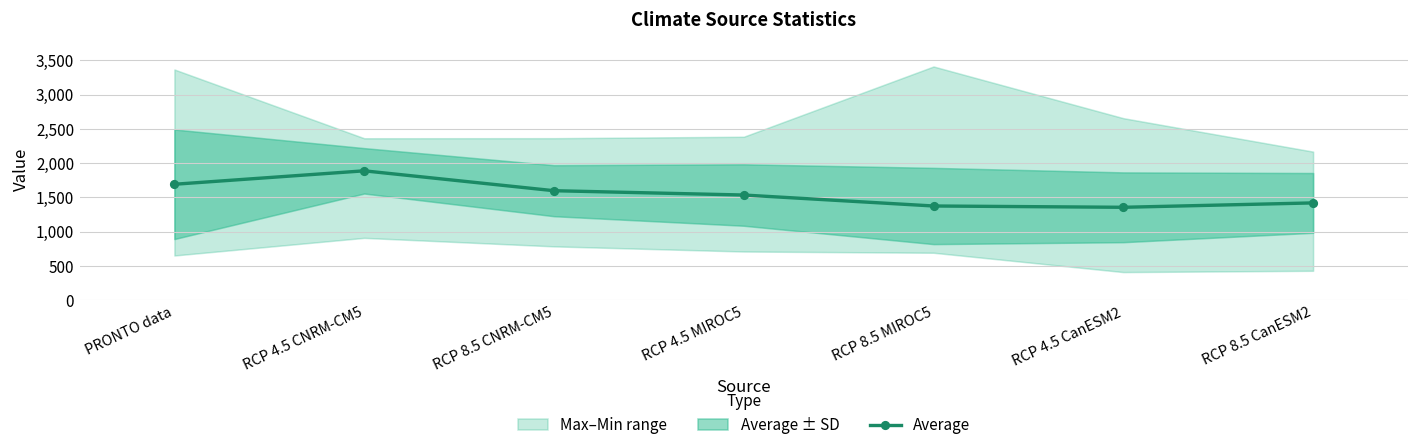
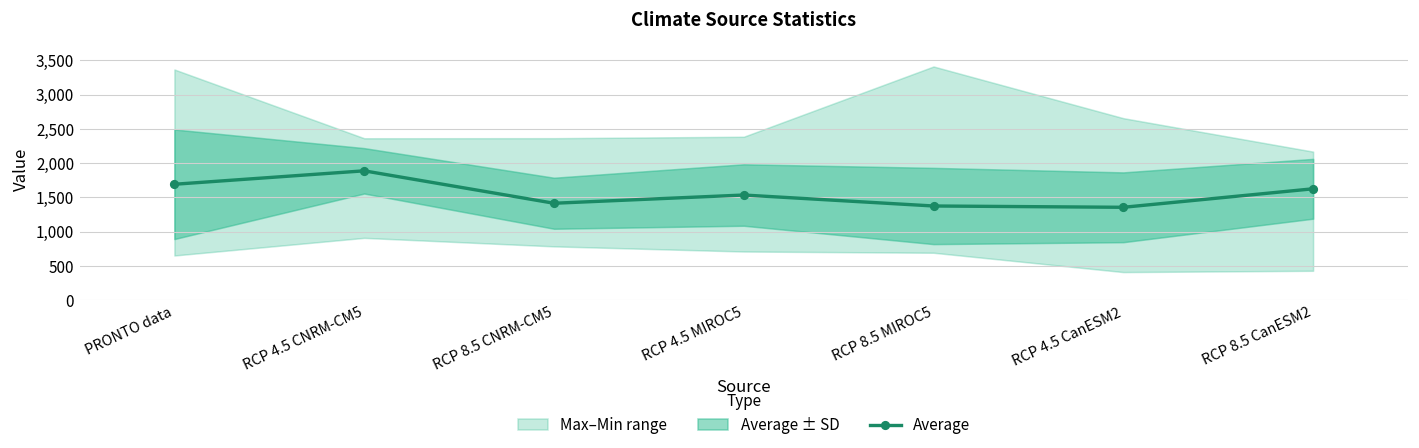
Average, RCP 8.5 CNRM-CM5: 1,600 -> 1,400
Average, RCP 8.5 CanESM2: 1,400 -> 1,600
